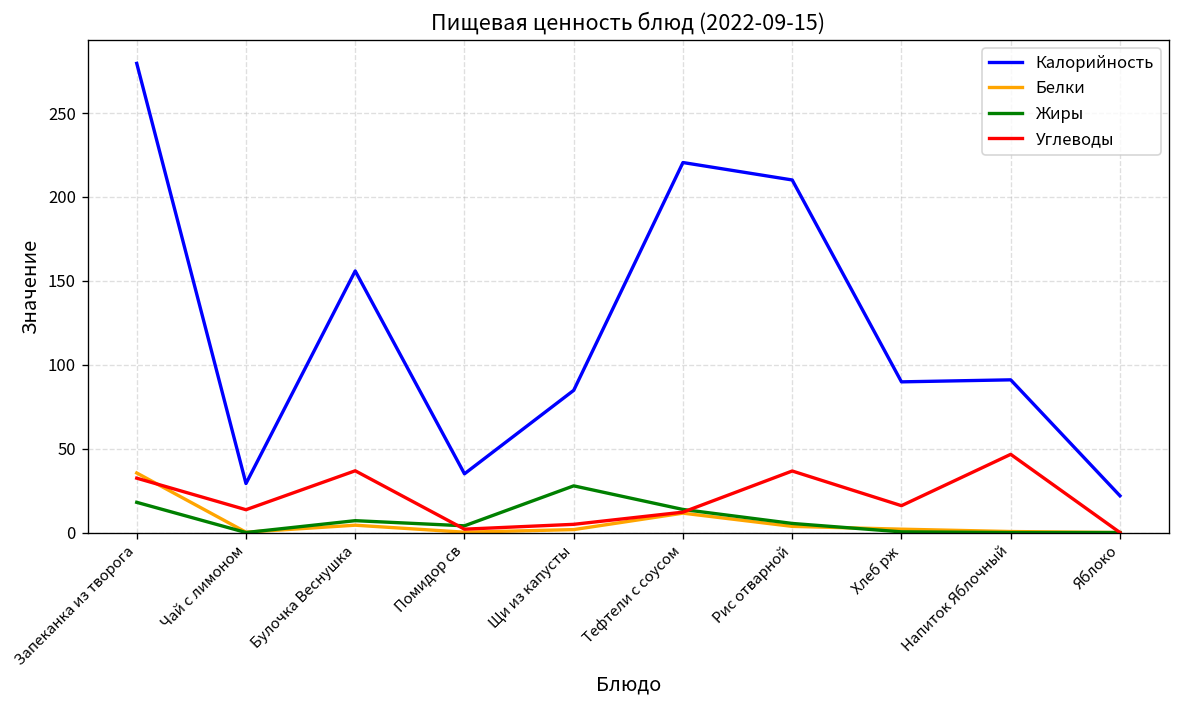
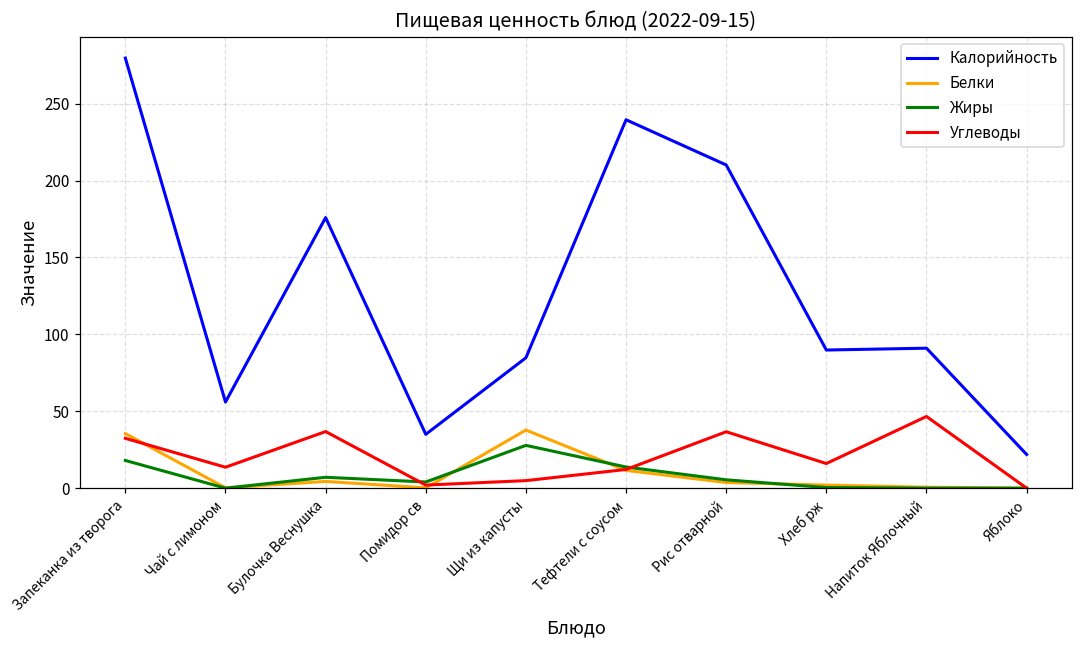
Калорийность, Чай с лимоном: 29 -> 56
Калорийность, Булочка Веснушка: 156 -> 176
Белки, Щи из капусты: 2 -> 38
Калорийность, Тефтели с соусом: 221 -> 240
